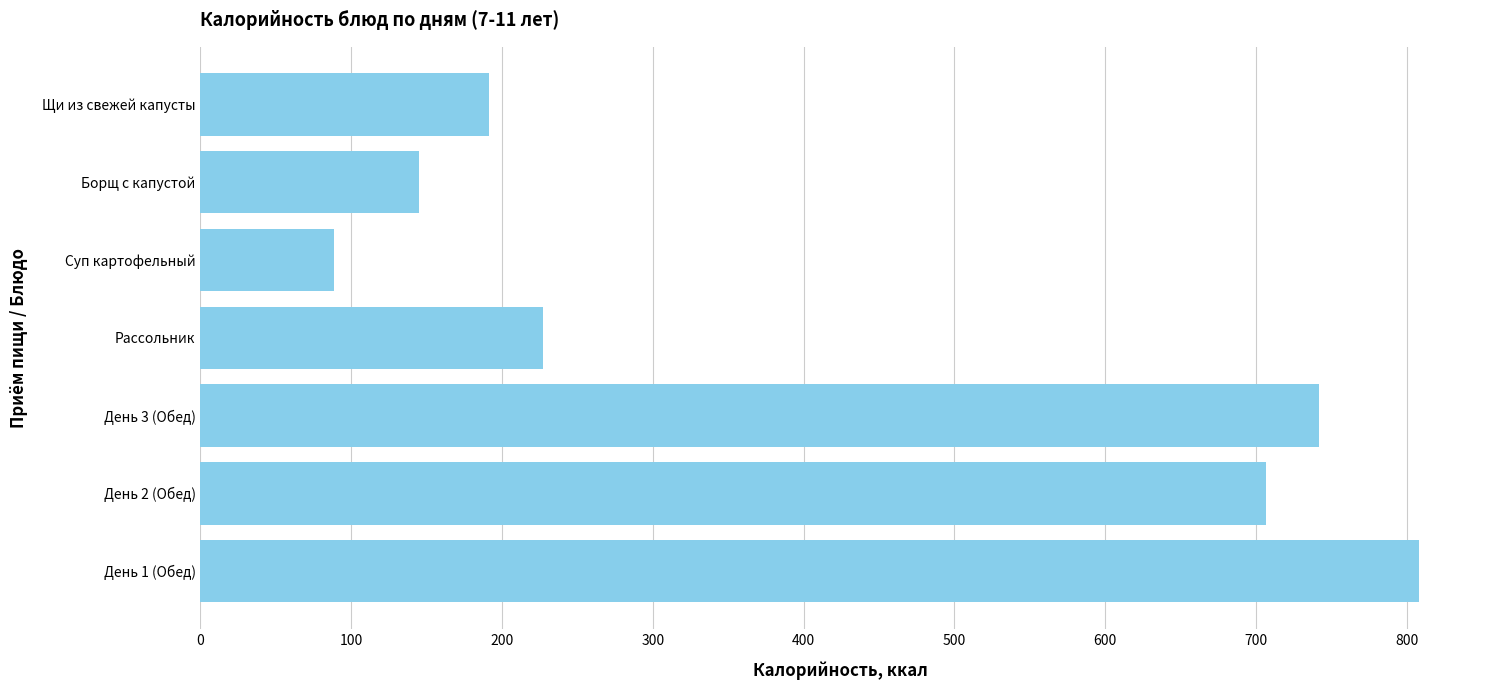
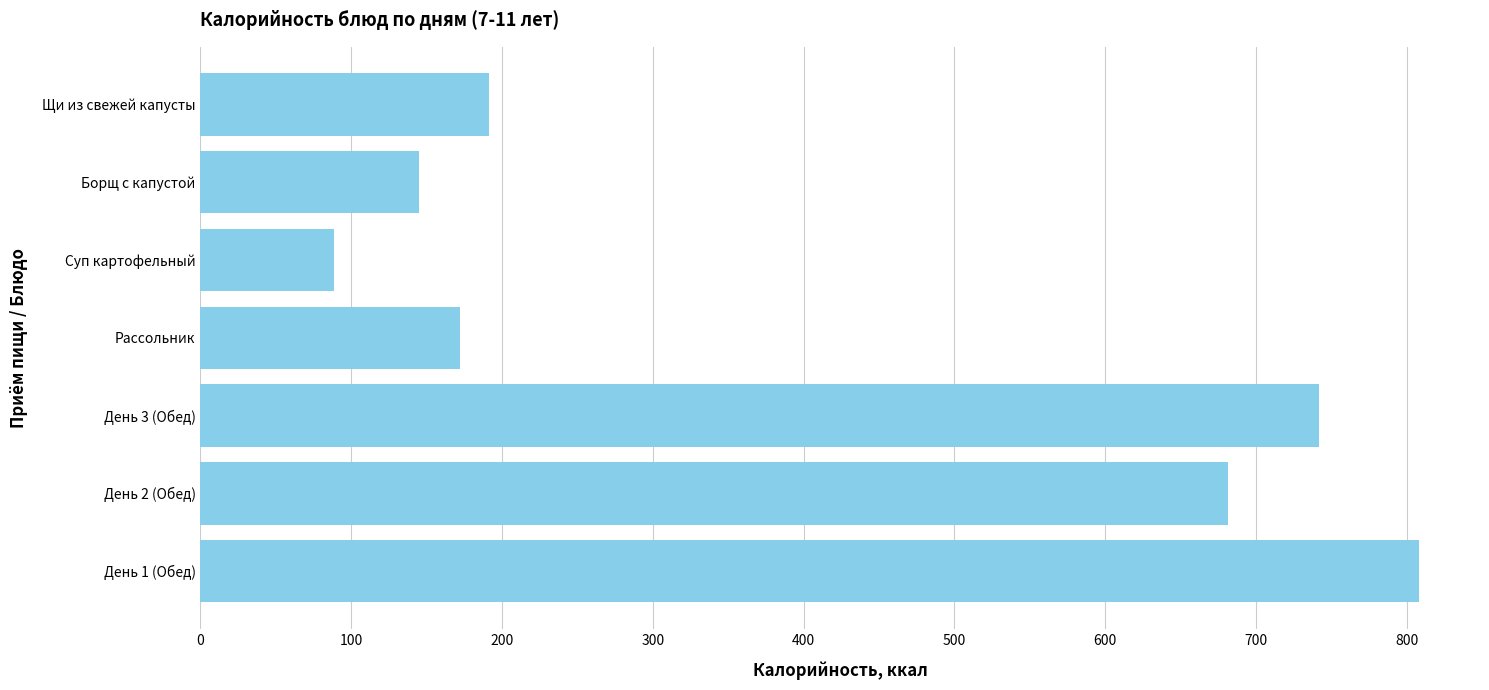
Рассольник: 227 -> 172
День 2 (Обед): 706 -> 682
